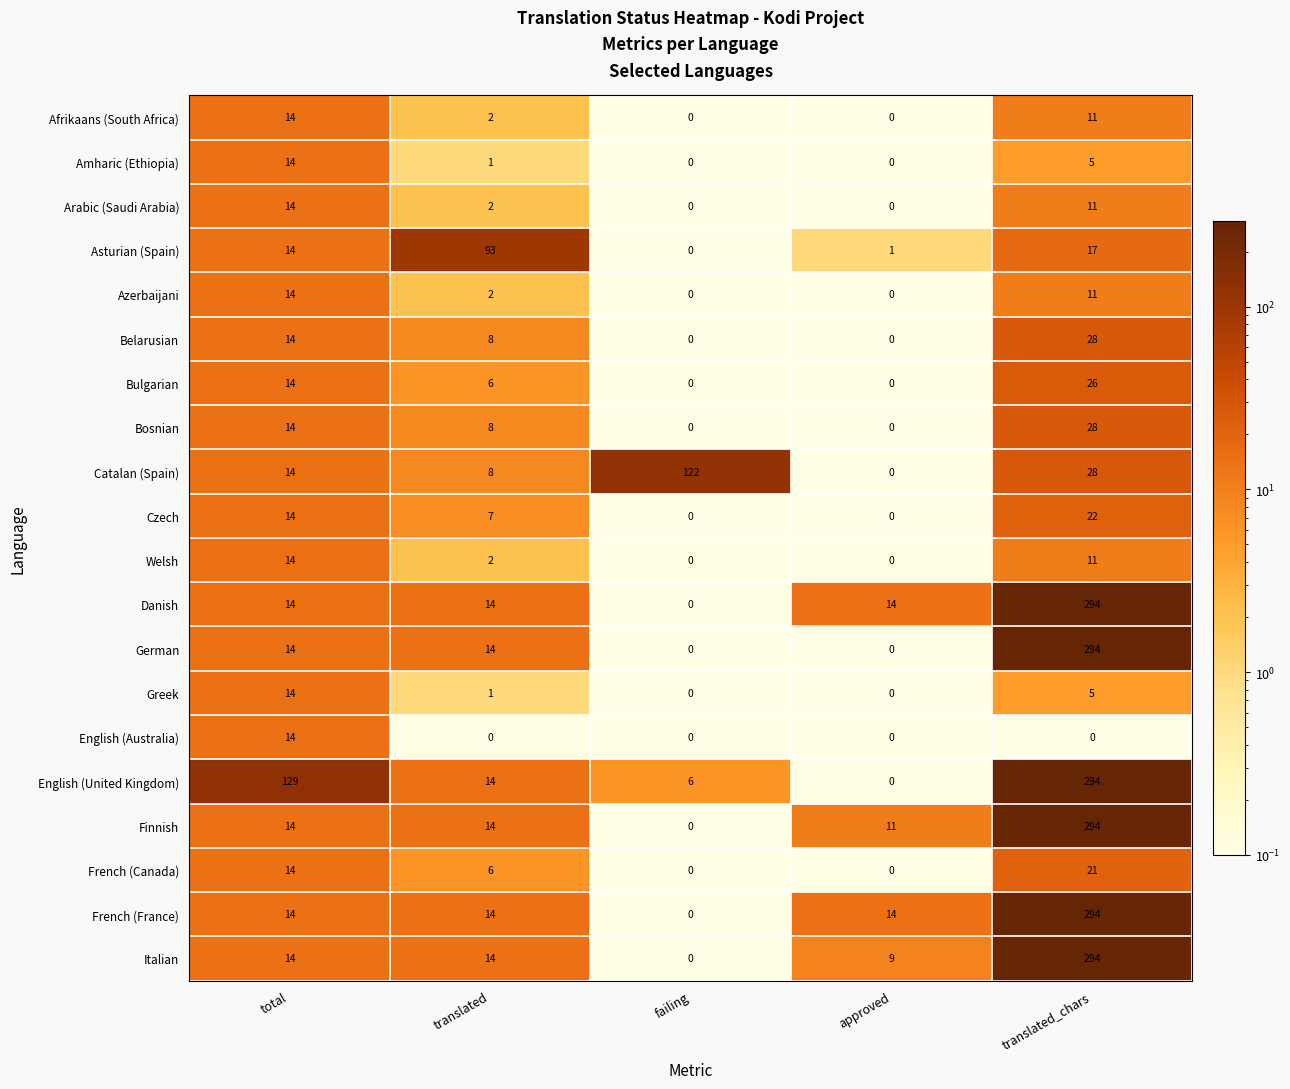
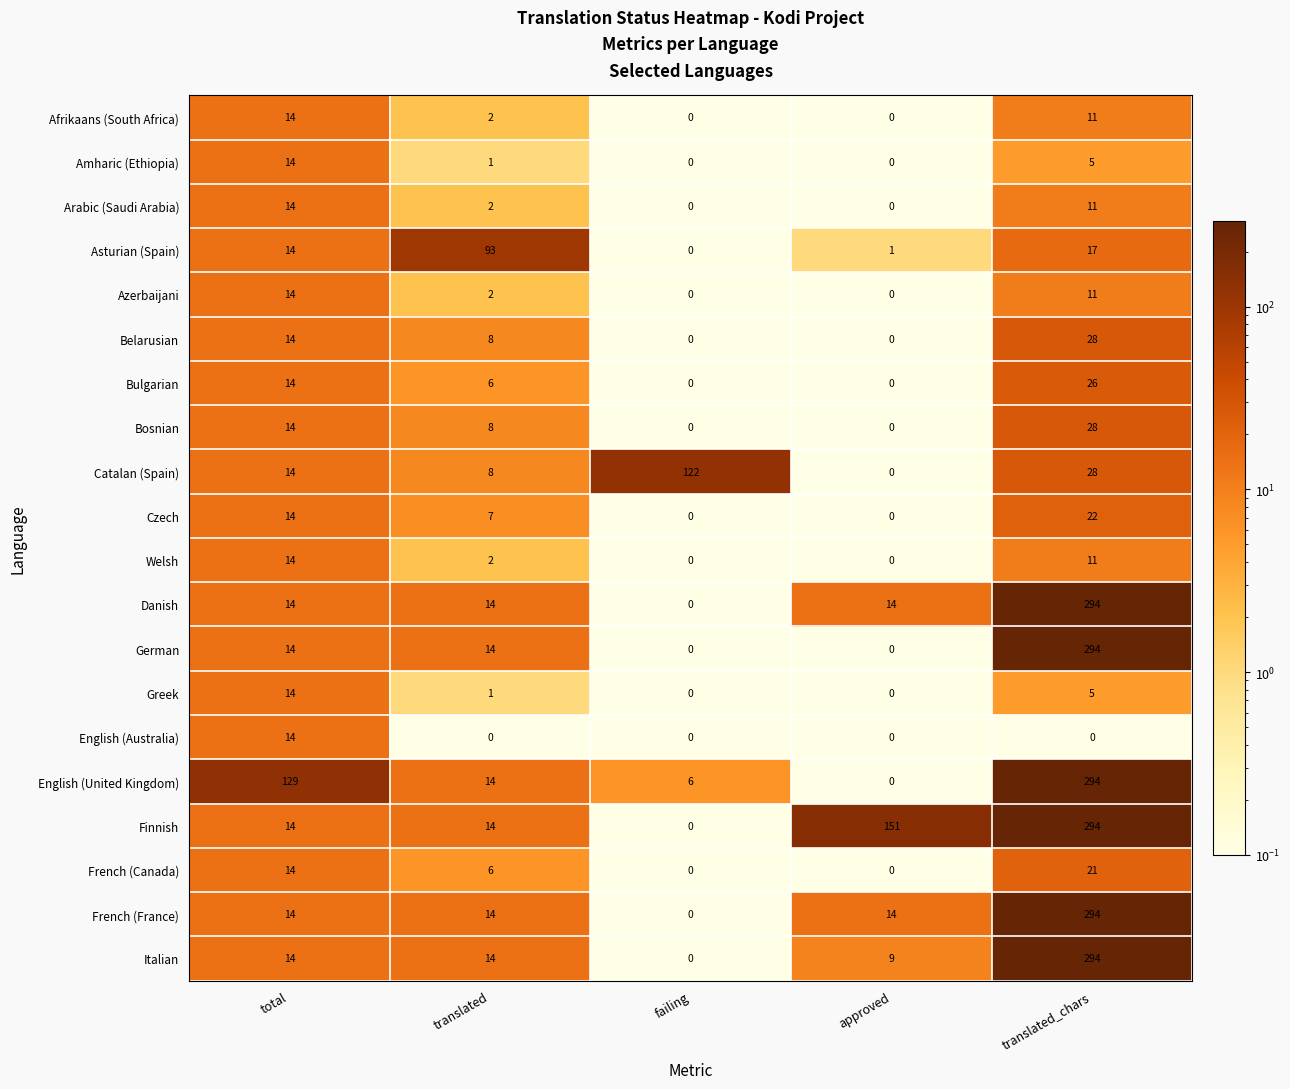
Finnish, approved: 11 -> 151
